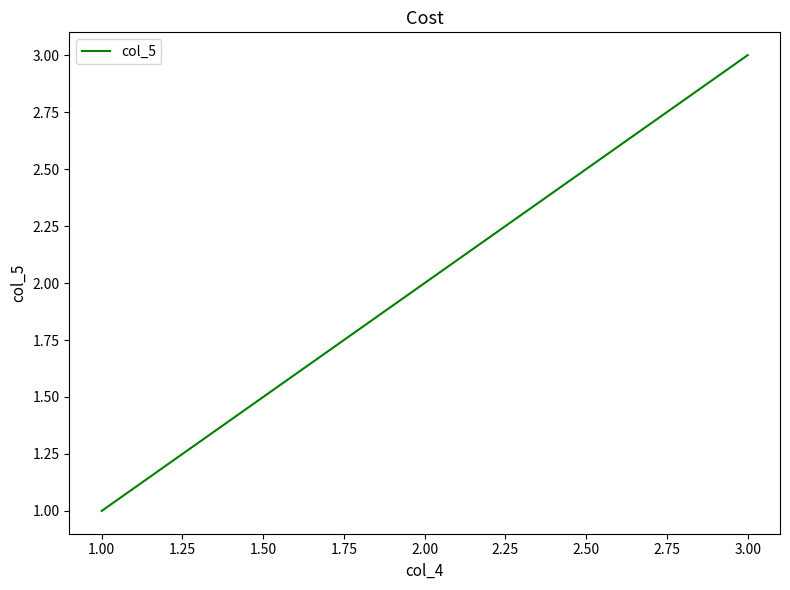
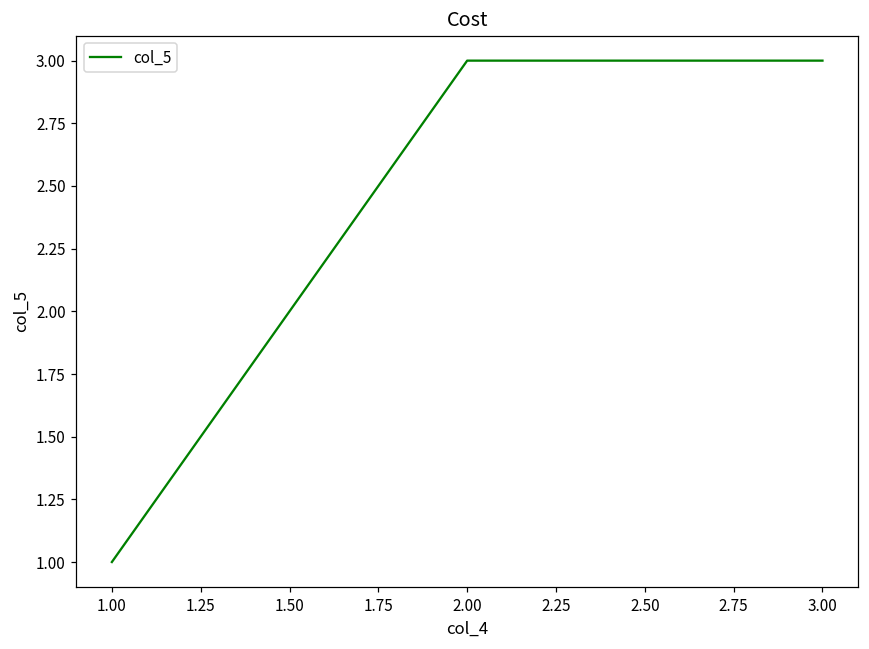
2.00: 2 -> 3
